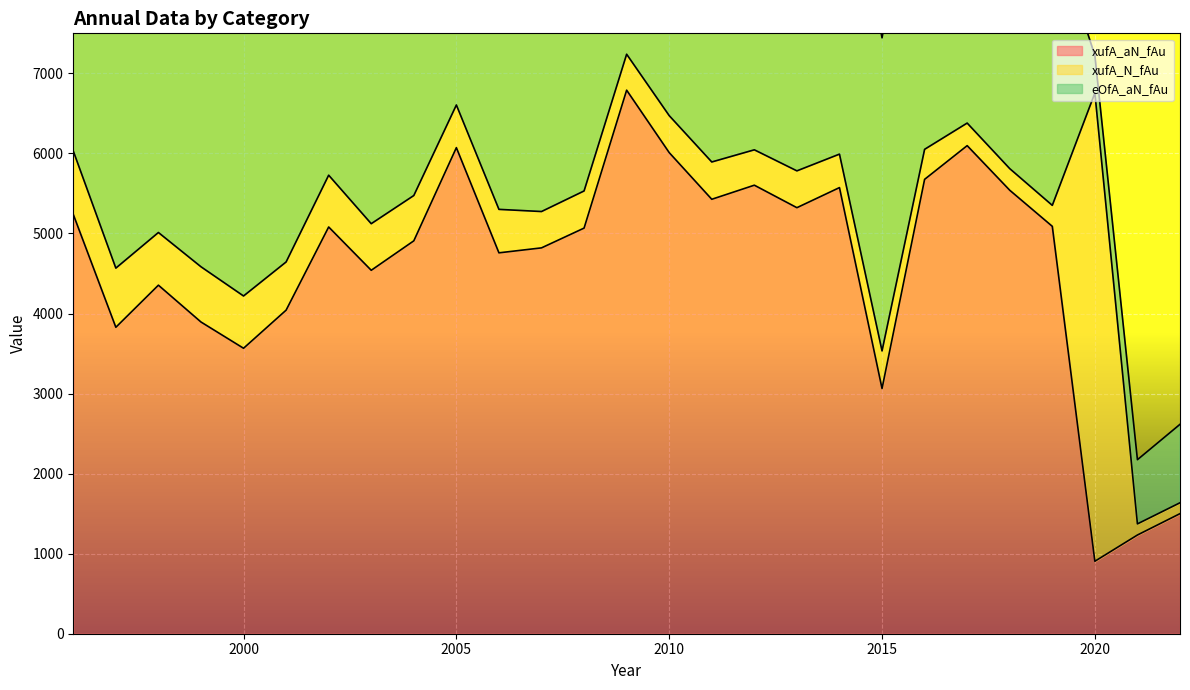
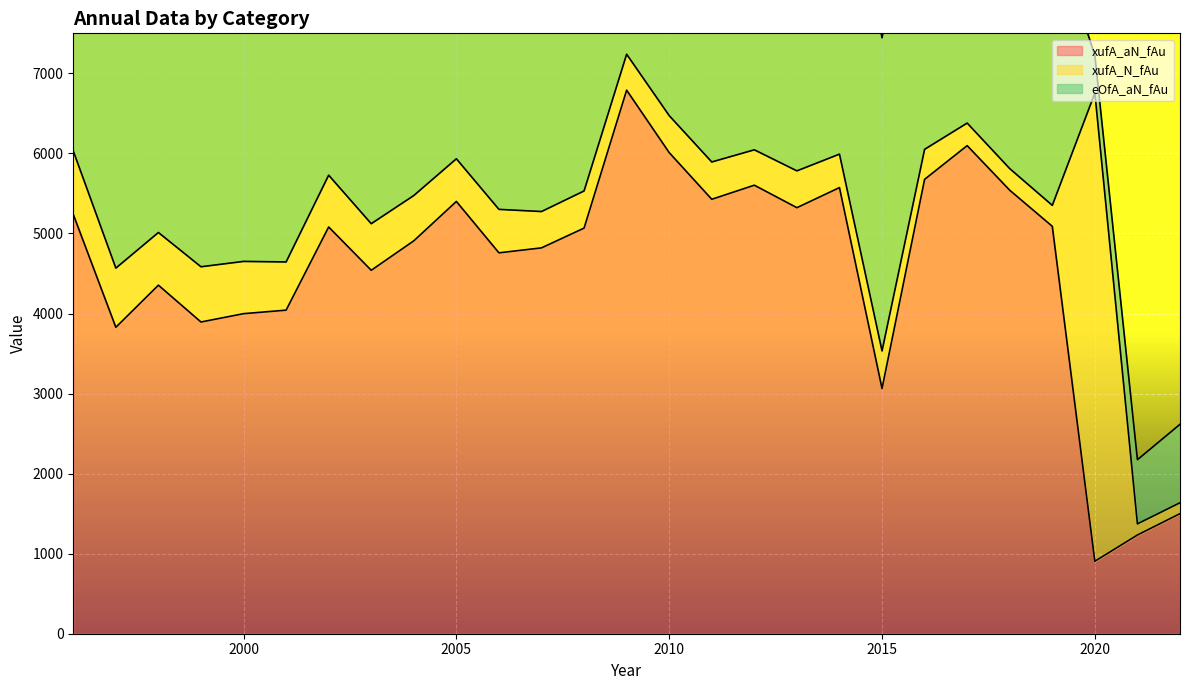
xufA_aN_fAu, 2000: 3600 -> 4000
xufA_aN_fAu, 2005: 6100 -> 5400
